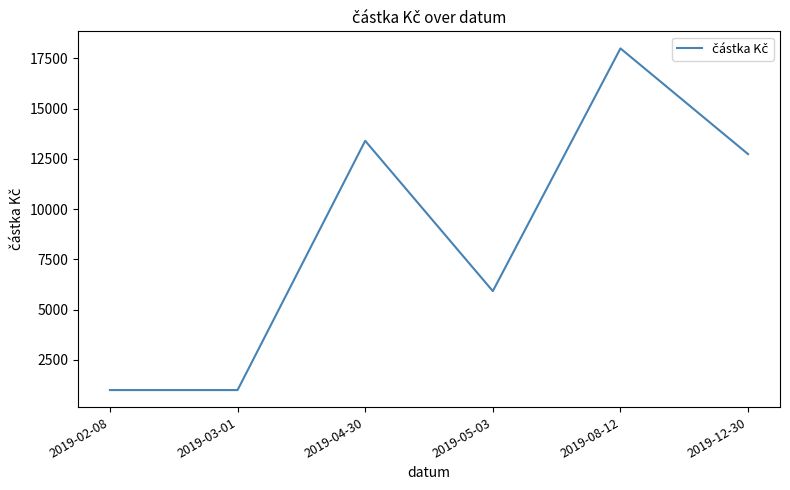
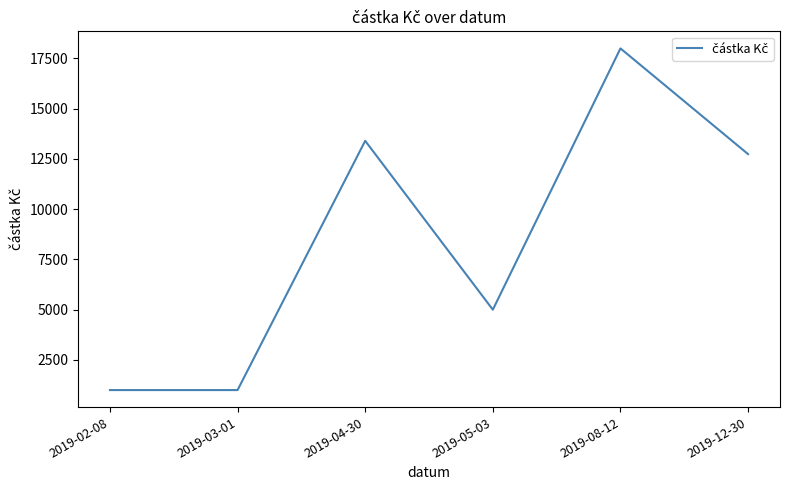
2019-05-03: 5900 -> 5000
